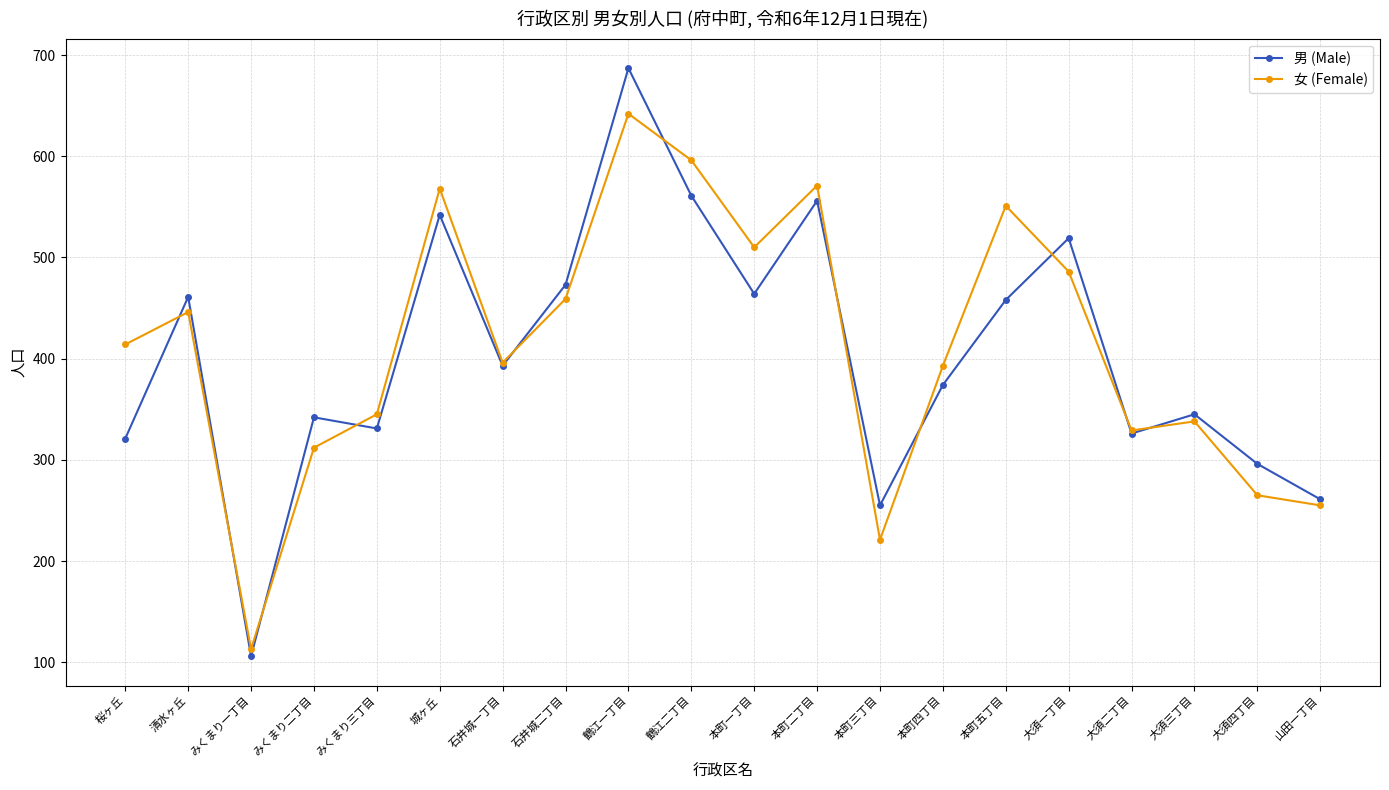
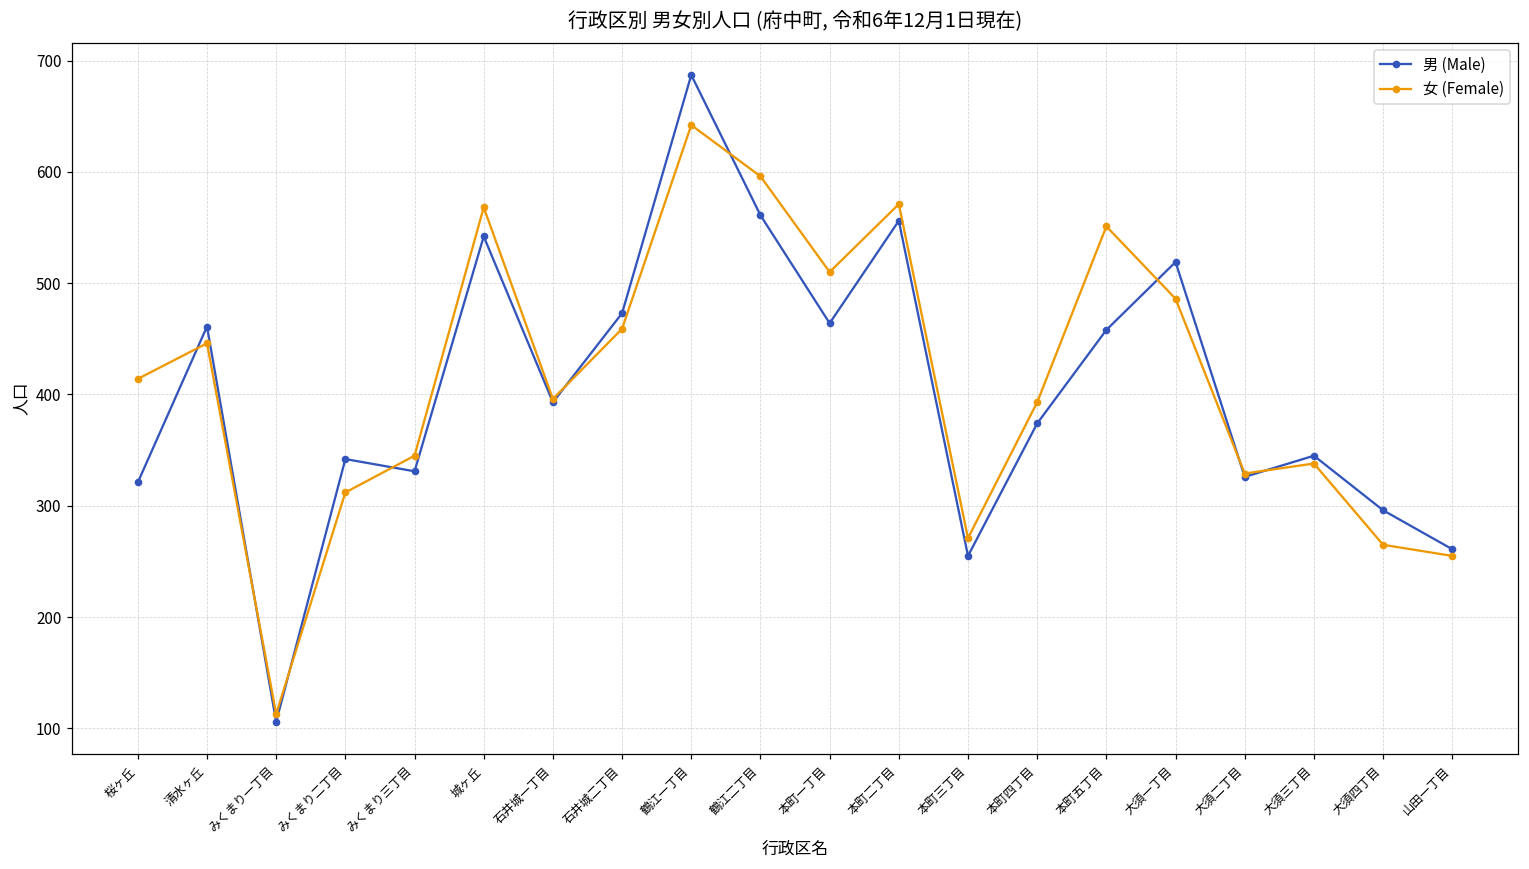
女 (Female), 本町三丁目: 221 -> 271
